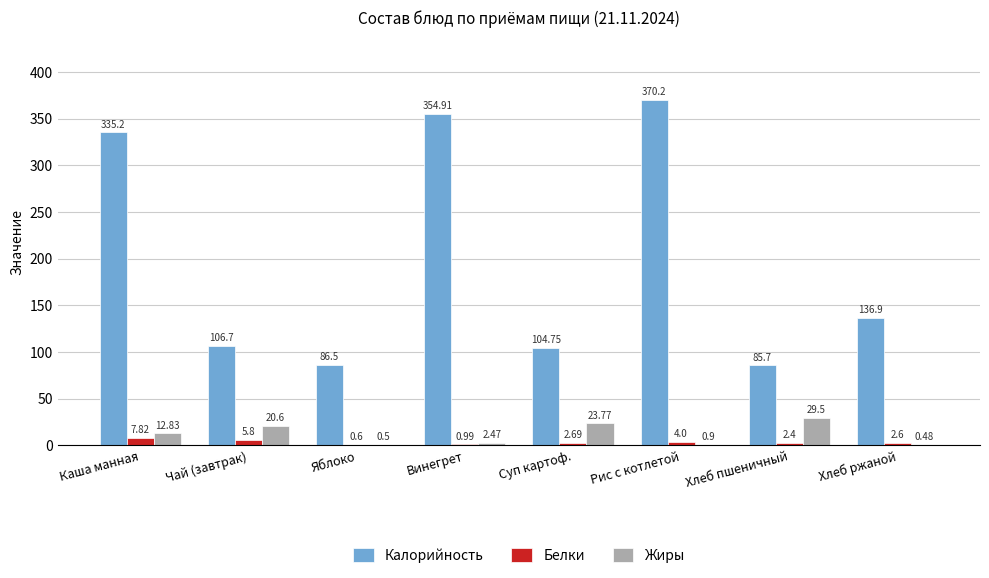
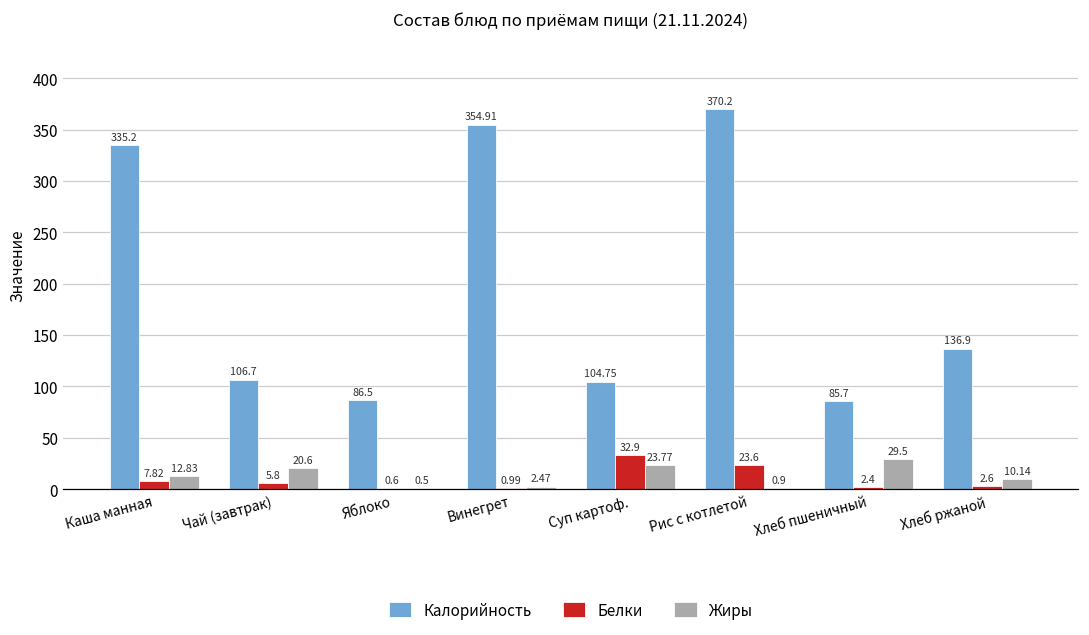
Белки, Суп картоф.: 2.69 -> 32.9
Белки, Рис с котлетой: 4.0 -> 23.6
Жиры, Хлеб ржаной: 0.48 -> 10.14
